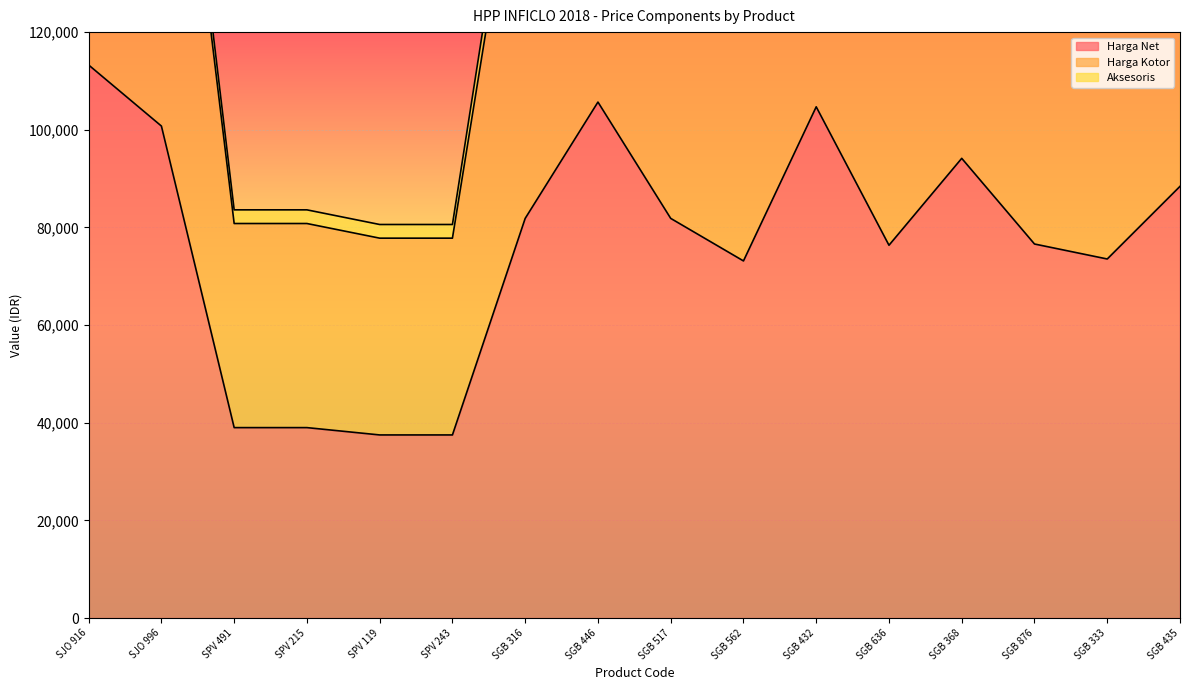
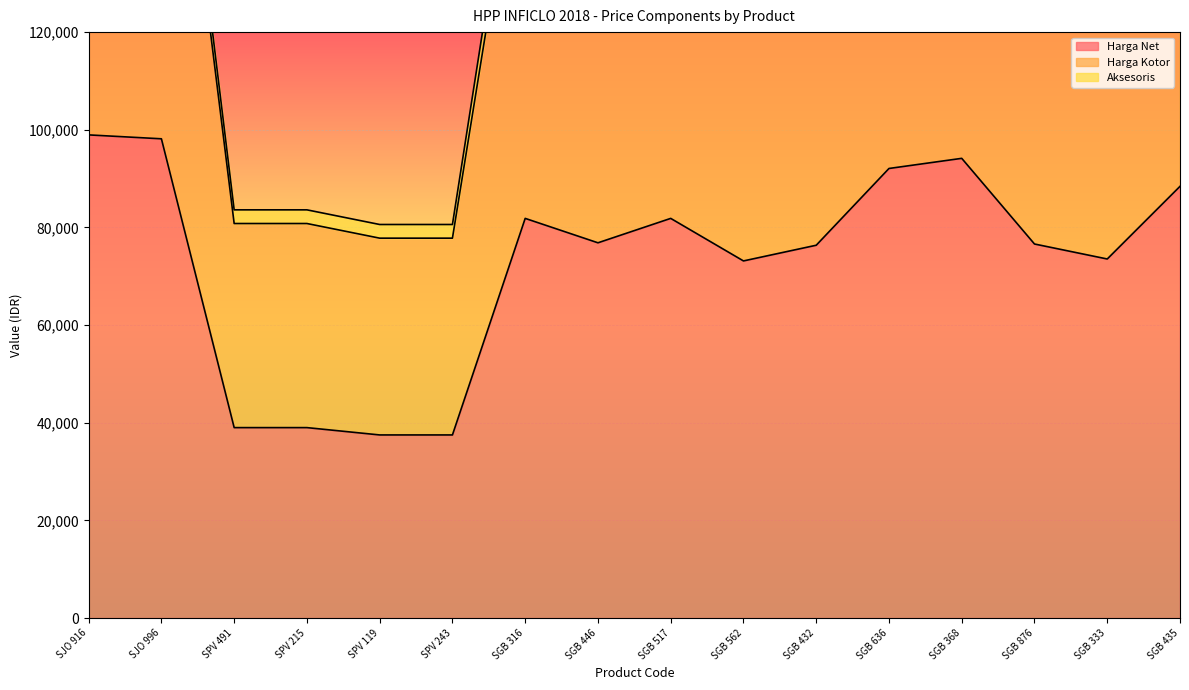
Harga Net, SJO 916: 113,000 -> 99,000
Harga Net, SJO 996: 101,000 -> 98,000
Harga Net, SGB 446: 106,000 -> 77,000
Harga Net, SGB 432: 105,000 -> 76,000
Harga Net, SGB 636: 76,000 -> 92,000
